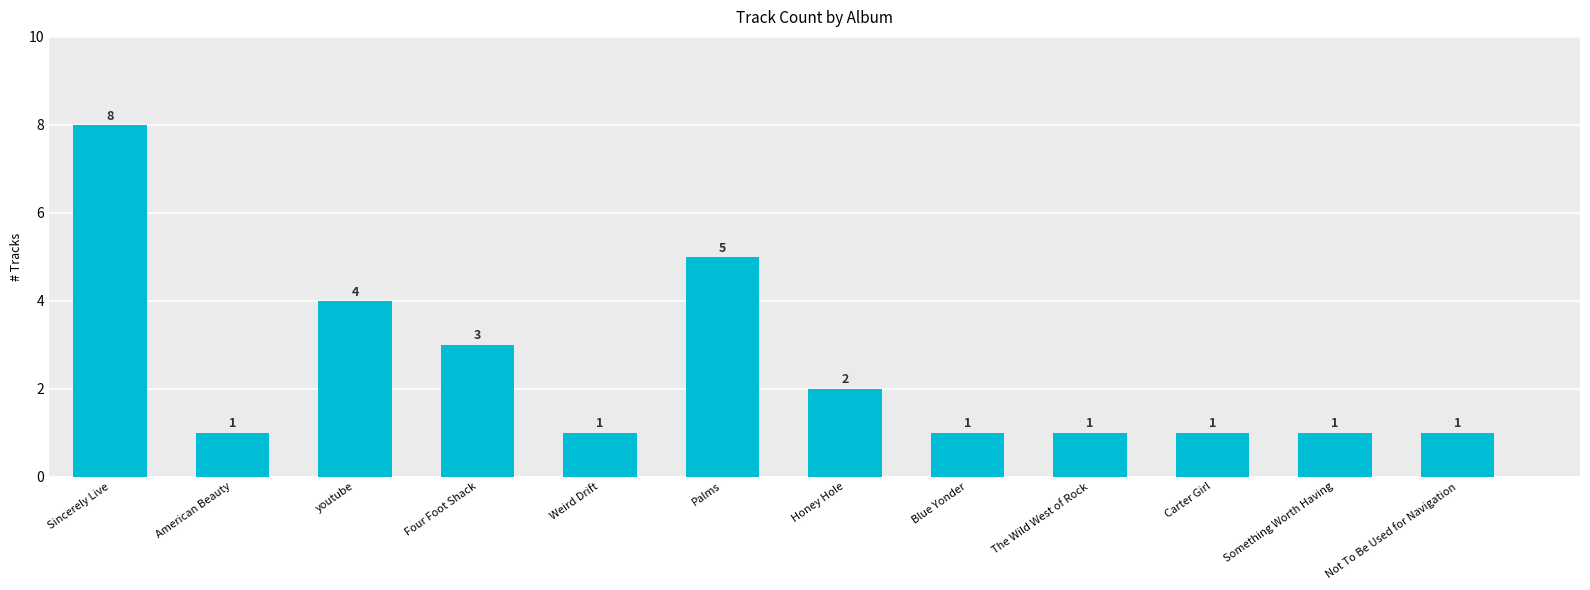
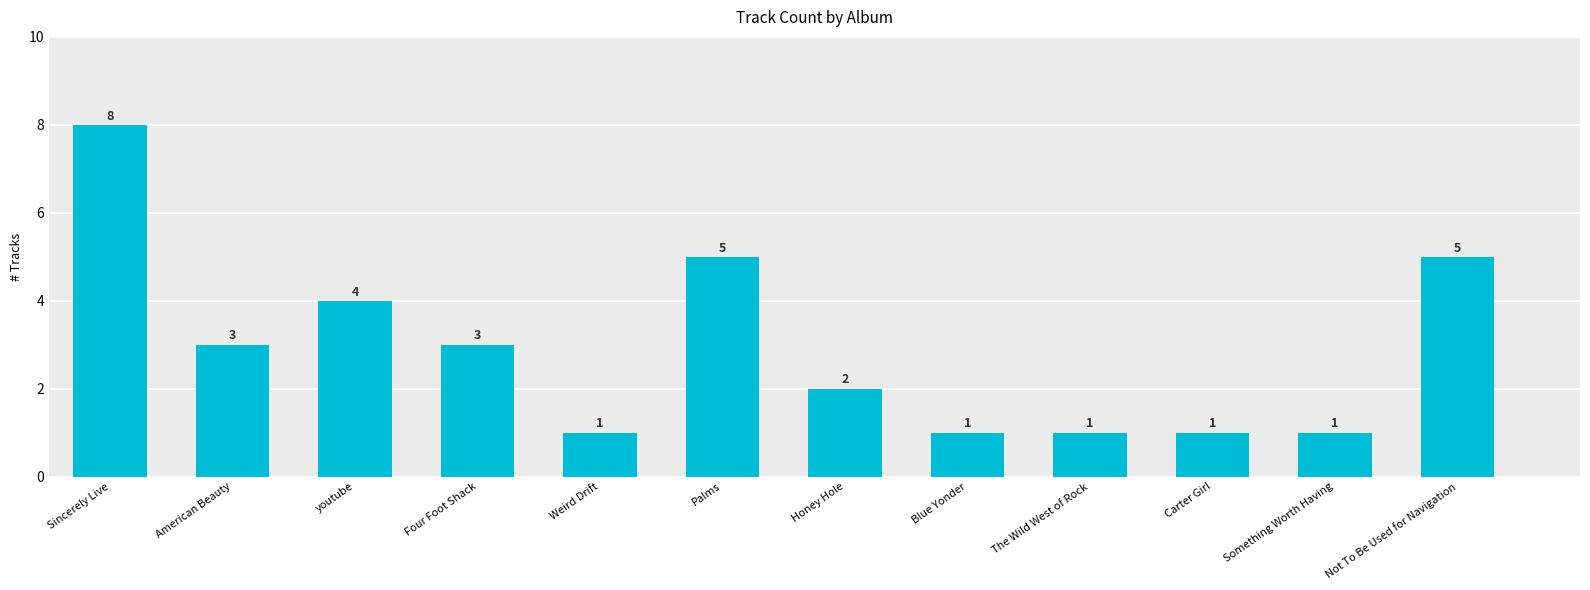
American Beauty: 1 -> 3
Not To Be Used for Navigation: 1 -> 5
